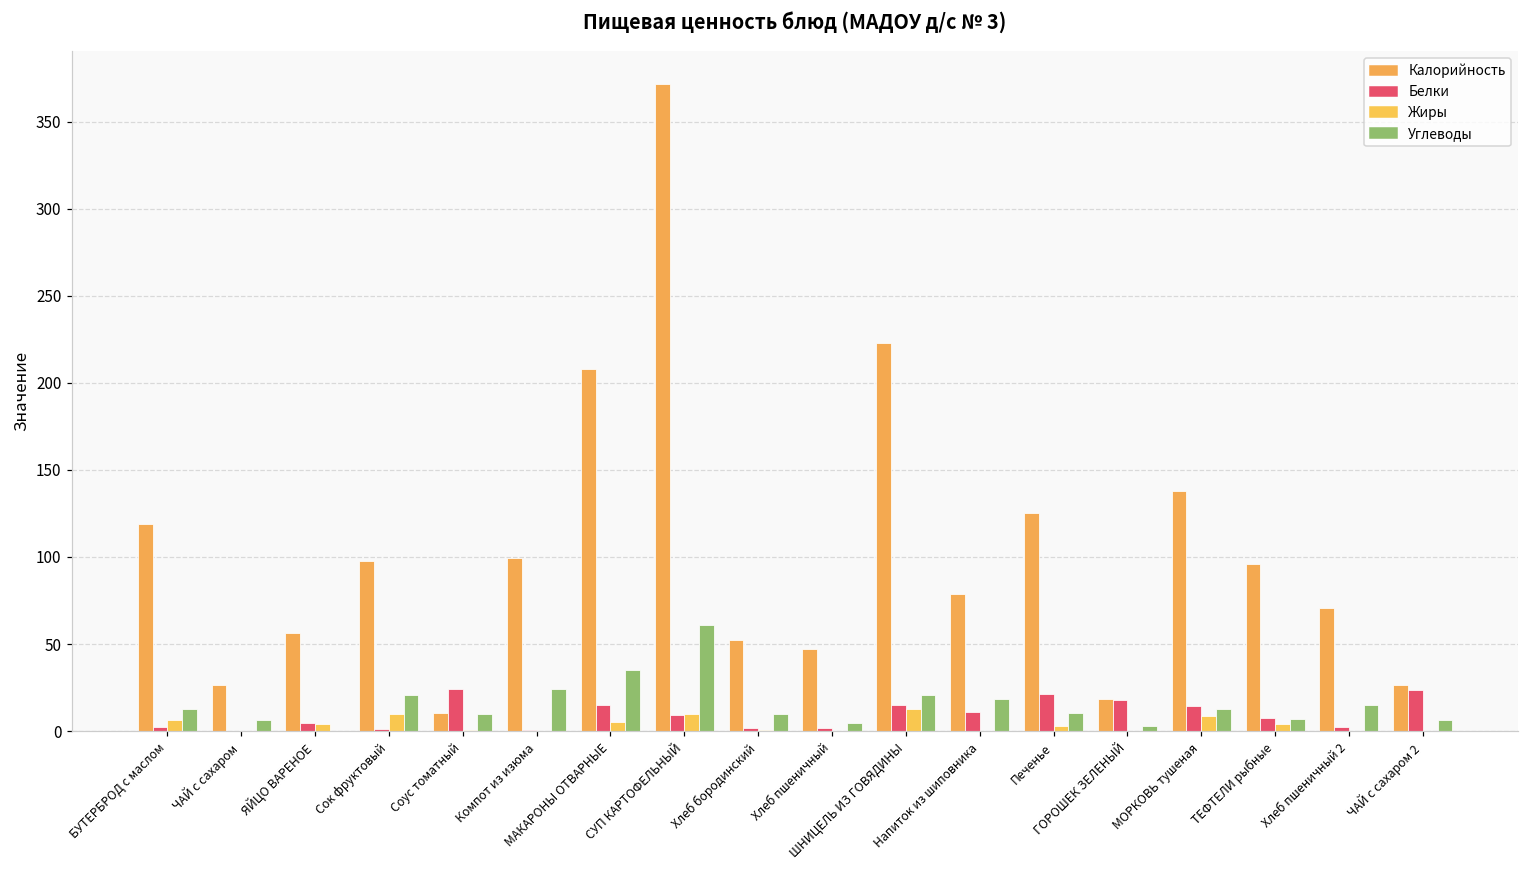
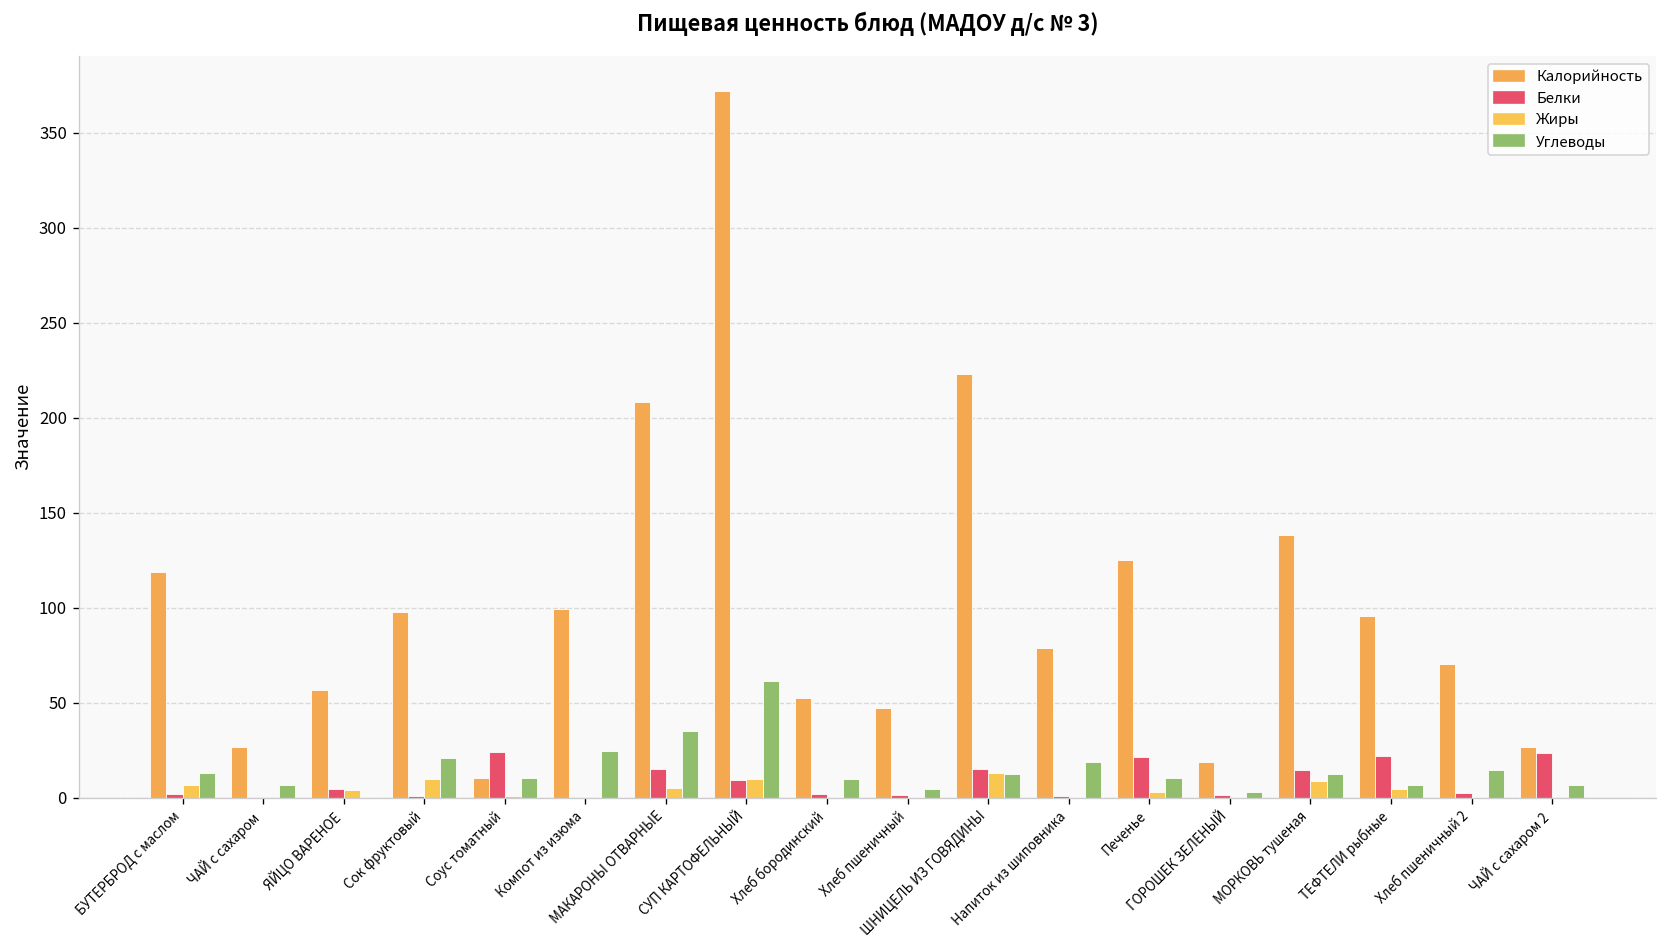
Углеводы, ШНИЦЕЛЬ ИЗ ГОВЯДИНЫ: 20 -> 12
Белки, Напиток из шиповника: 11 -> 1
Белки, ГОРОШЕК ЗЕЛЕНЫЙ: 18 -> 2
Белки, ТЕФТЕЛИ рыбные: 7 -> 22
